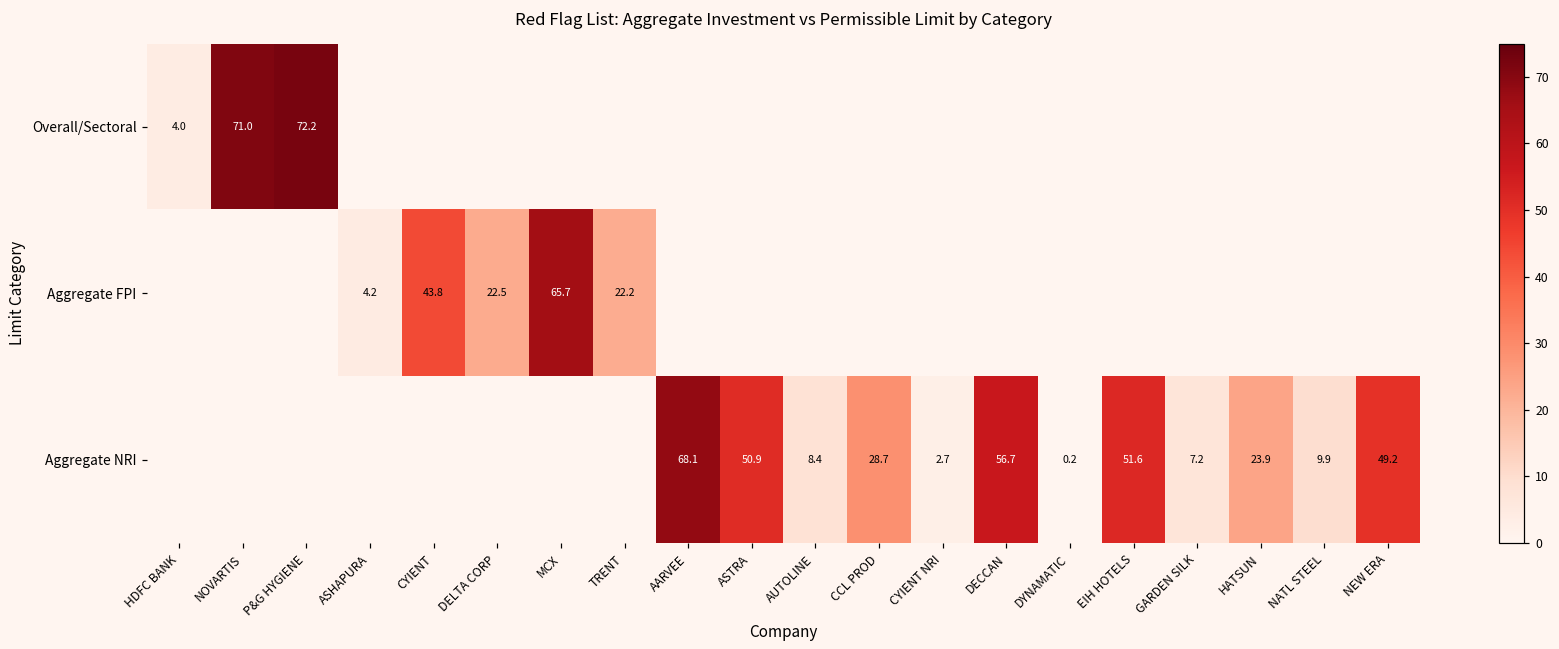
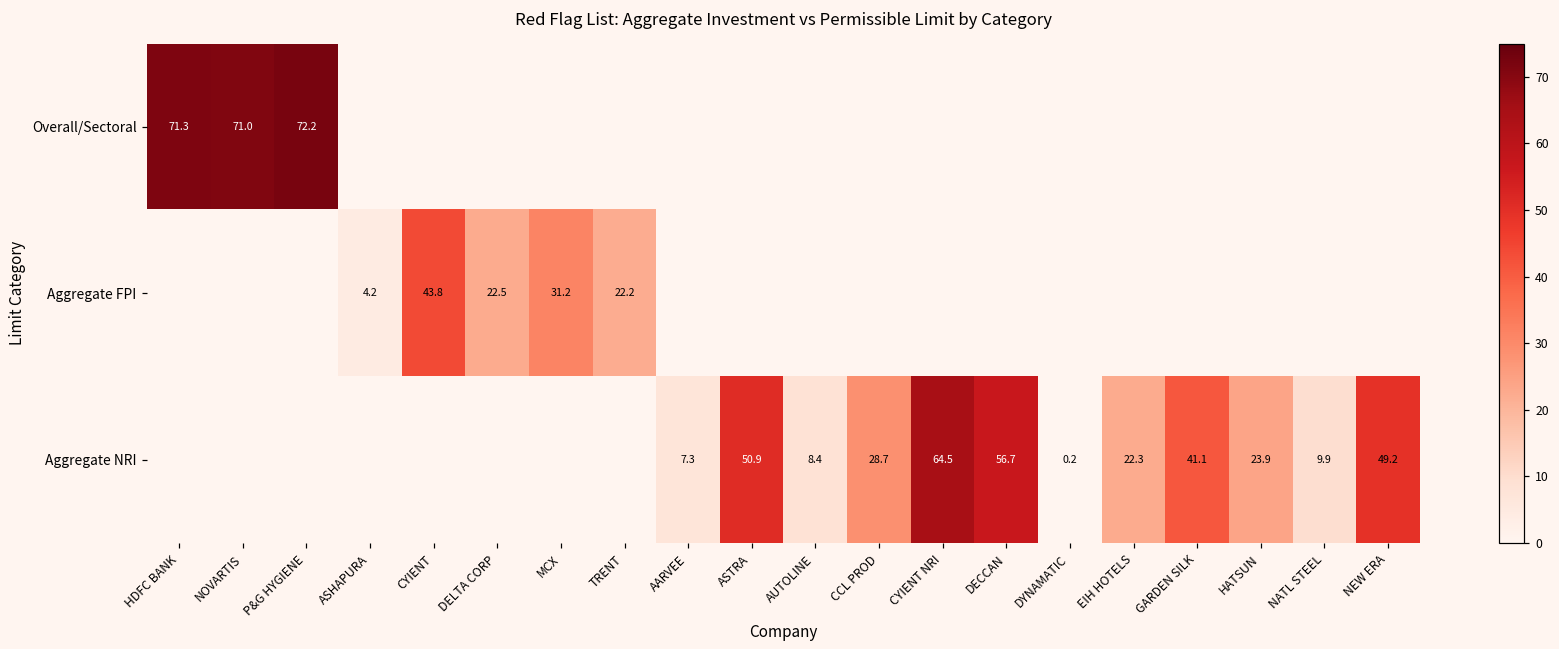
Overall/Sectoral, HDFC BANK: 4.0 -> 71.3
Aggregate FPI, MCX: 65.7 -> 31.2
Aggregate NRI, AARVEE: 68.1 -> 7.3
Aggregate NRI, CYIENT NRI: 2.7 -> 64.5
Aggregate NRI, EIH HOTELS: 51.6 -> 22.3
Aggregate NRI, GARDEN SILK: 7.2 -> 41.1
